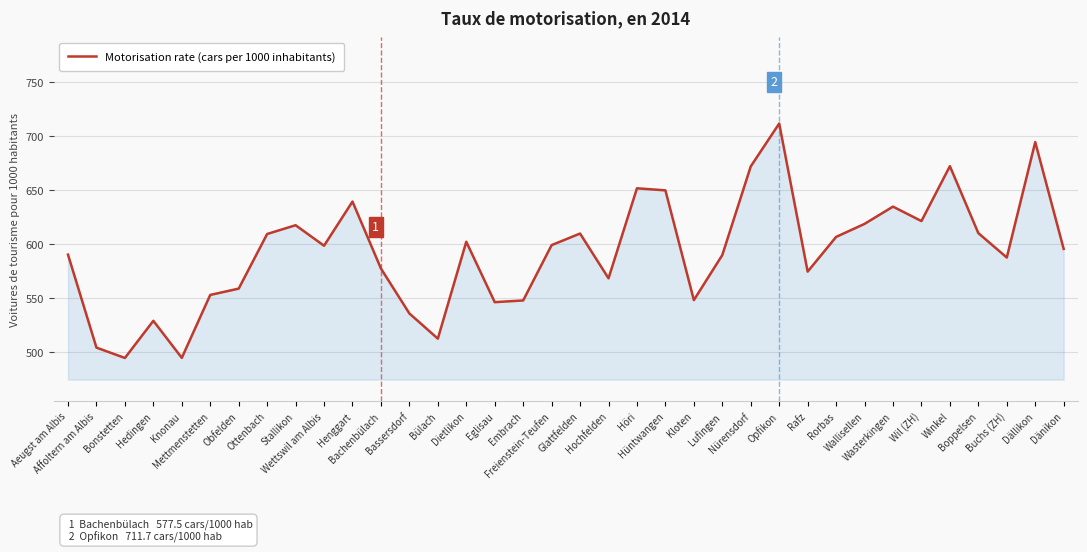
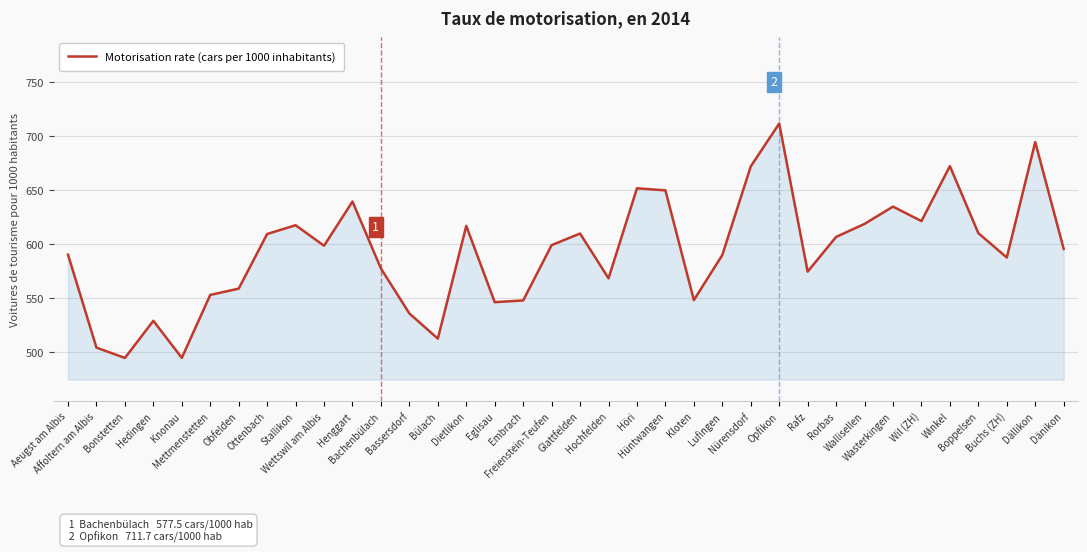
Dietlikon: 602 -> 617
